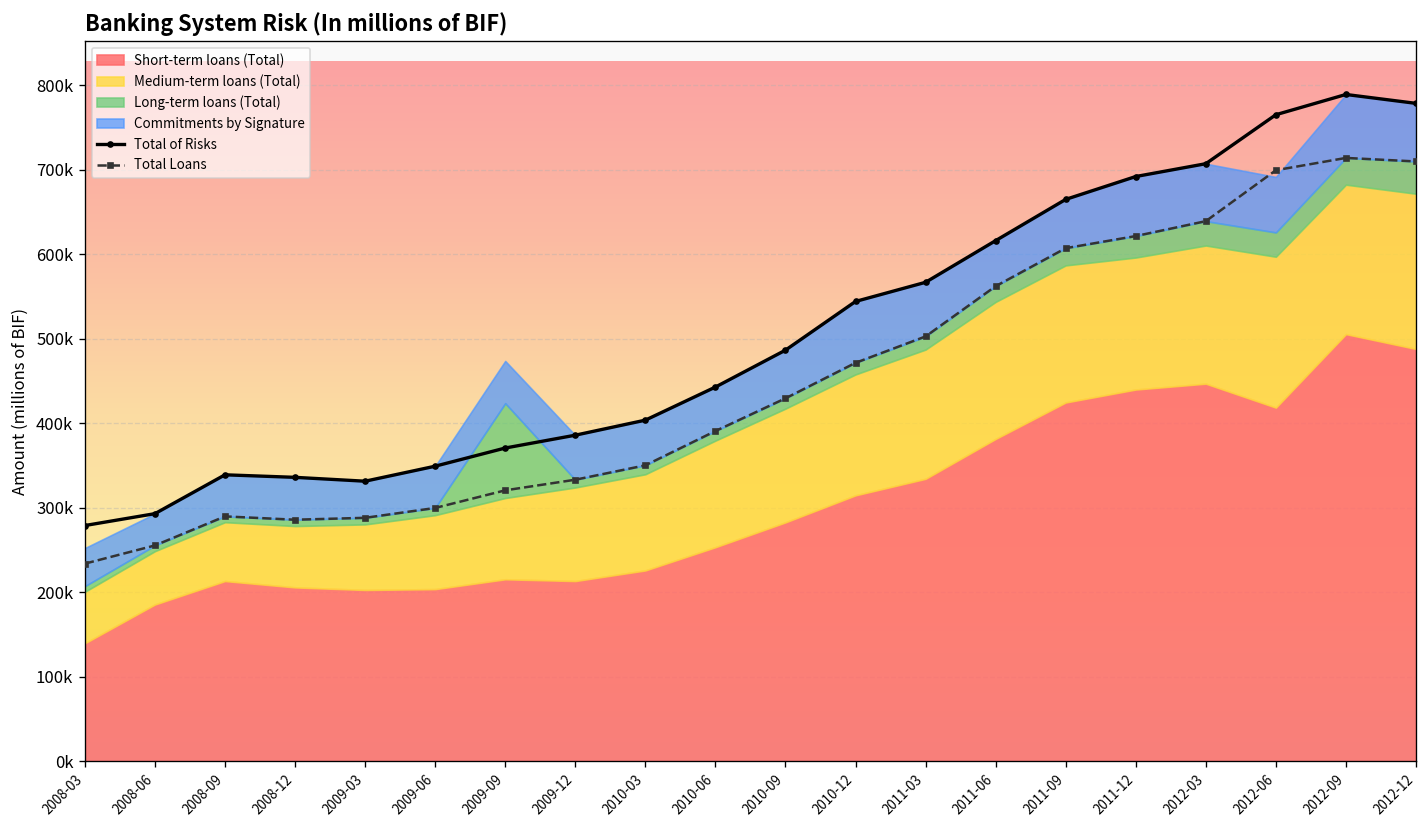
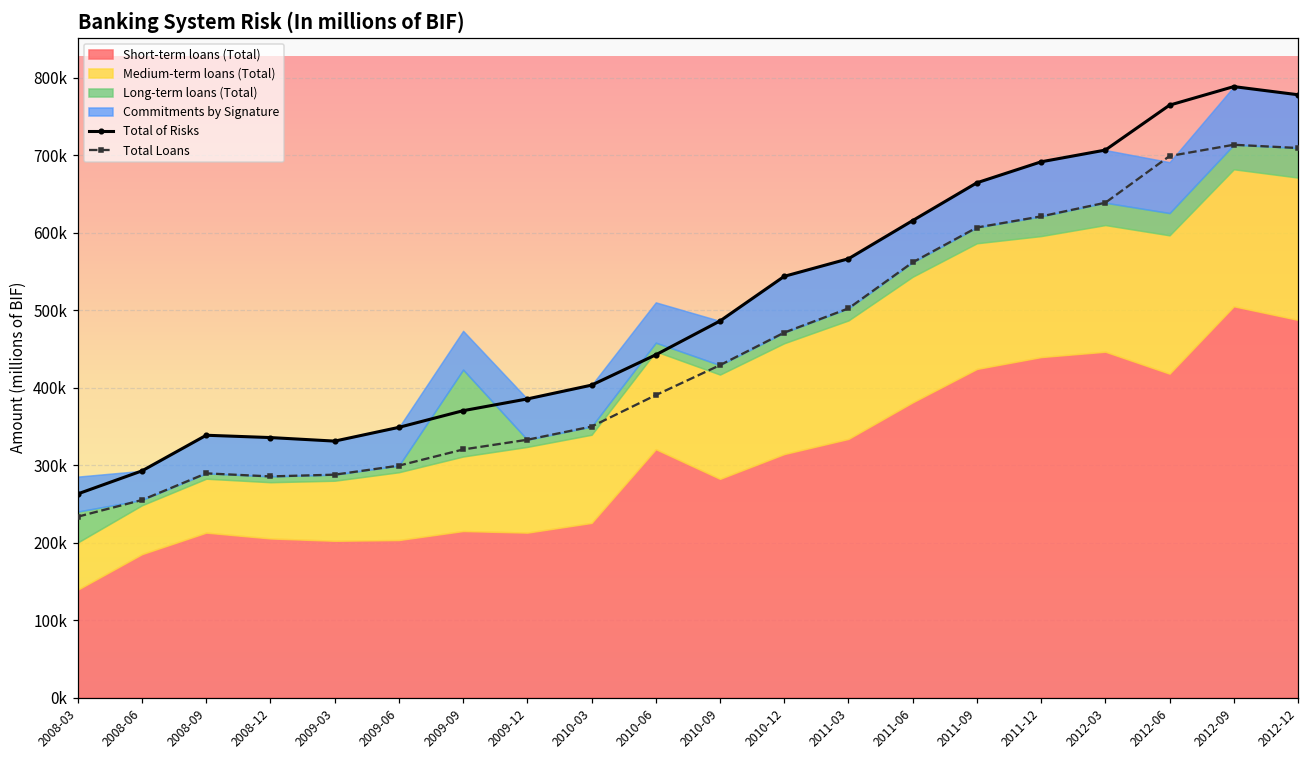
Total of Risks, 2008-03: 280000 -> 260000
Long-term loans (Total), 2008-03: 10000 -> 40000
Short-term loans (Total), 2010-06: 250000 -> 320000
